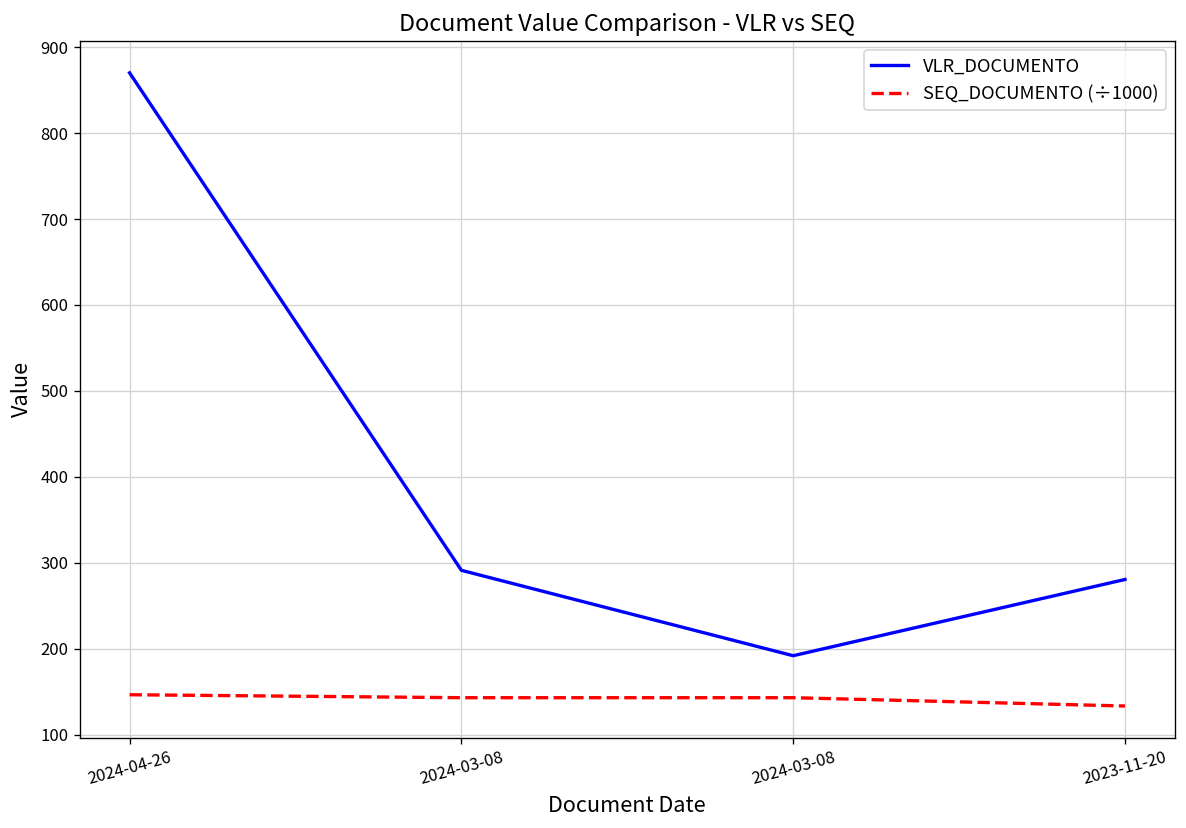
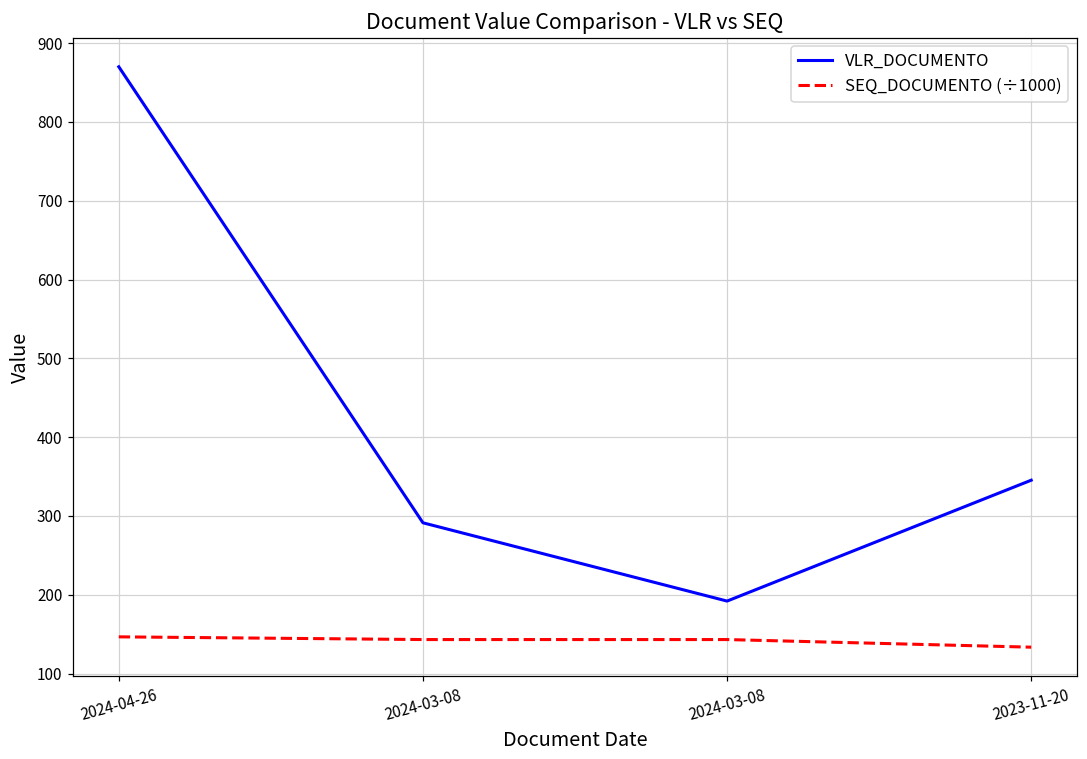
VLR_DOCUMENTO, 2023-11-20: 280 -> 350
